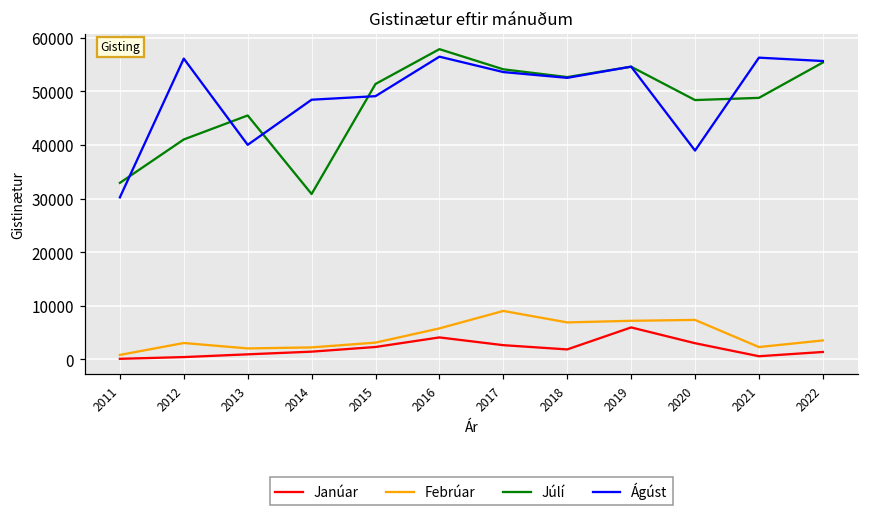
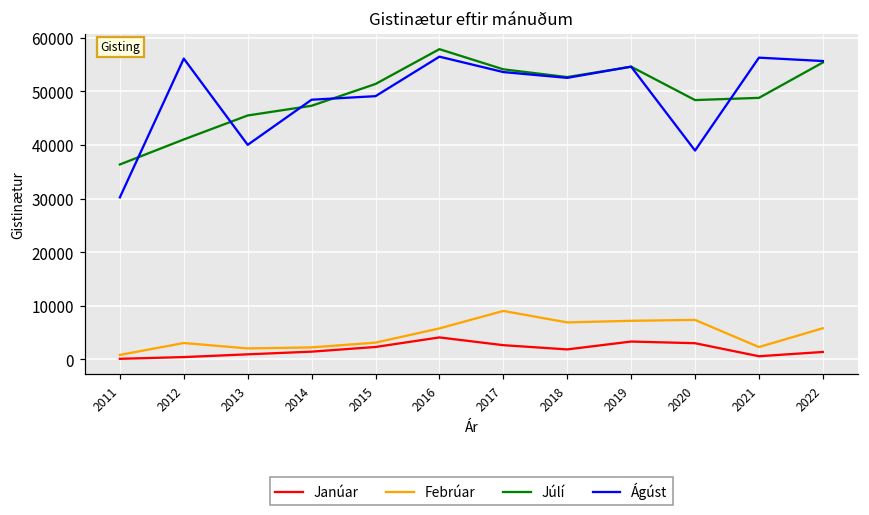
Júlí, 2011: 33000 -> 36000
Júlí, 2014: 31000 -> 47000
Janúar, 2019: 6000 -> 3000
Febrúar, 2022: 4000 -> 6000
